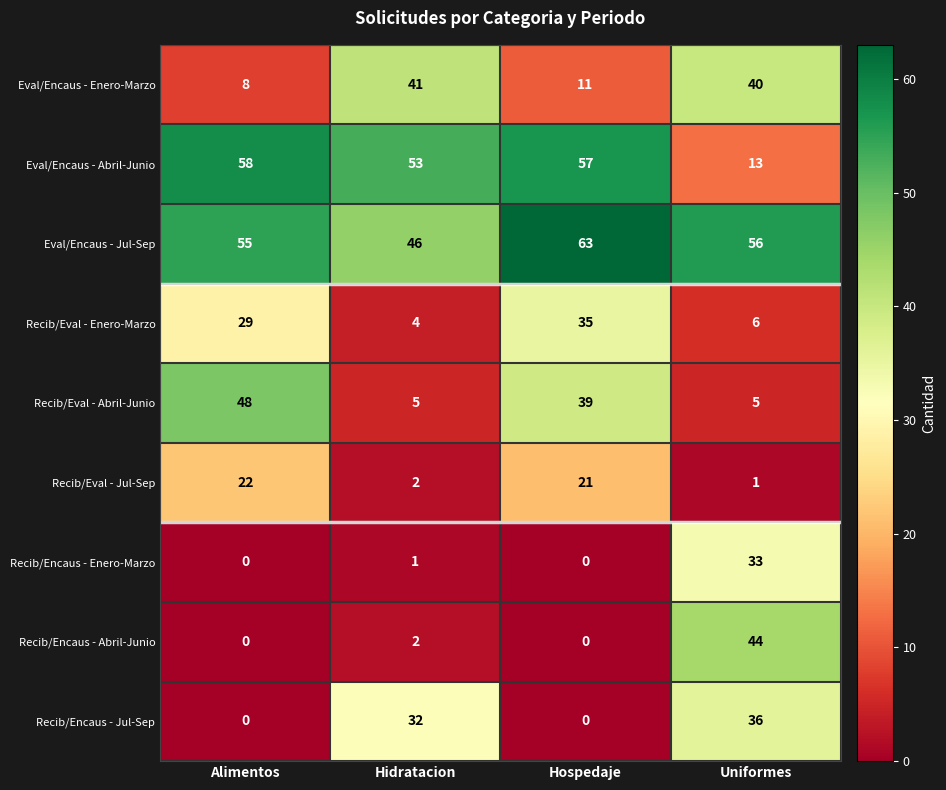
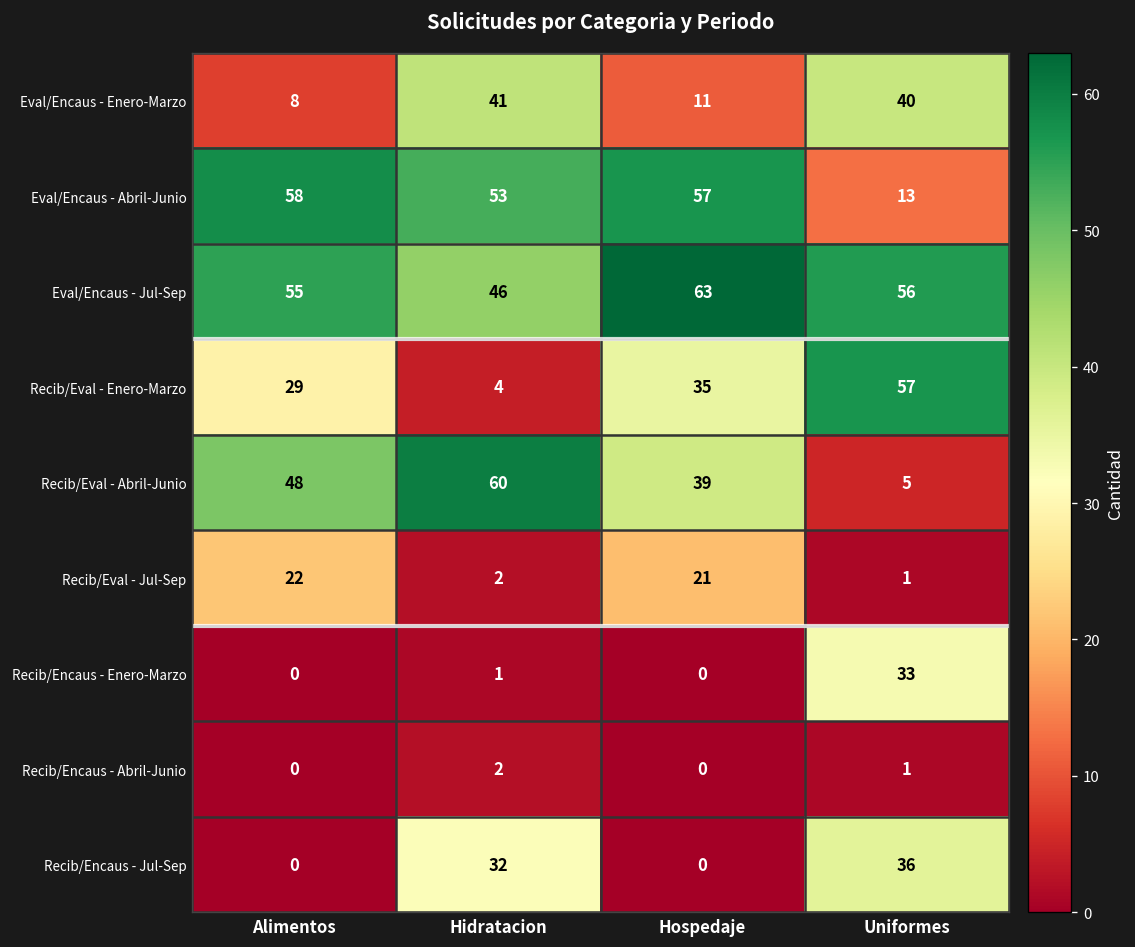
Recib/Eval - Enero-Marzo, Uniformes: 6 -> 57
Recib/Eval - Abril-Junio, Hidratacion: 5 -> 60
Recib/Encaus - Abril-Junio, Uniformes: 44 -> 1
